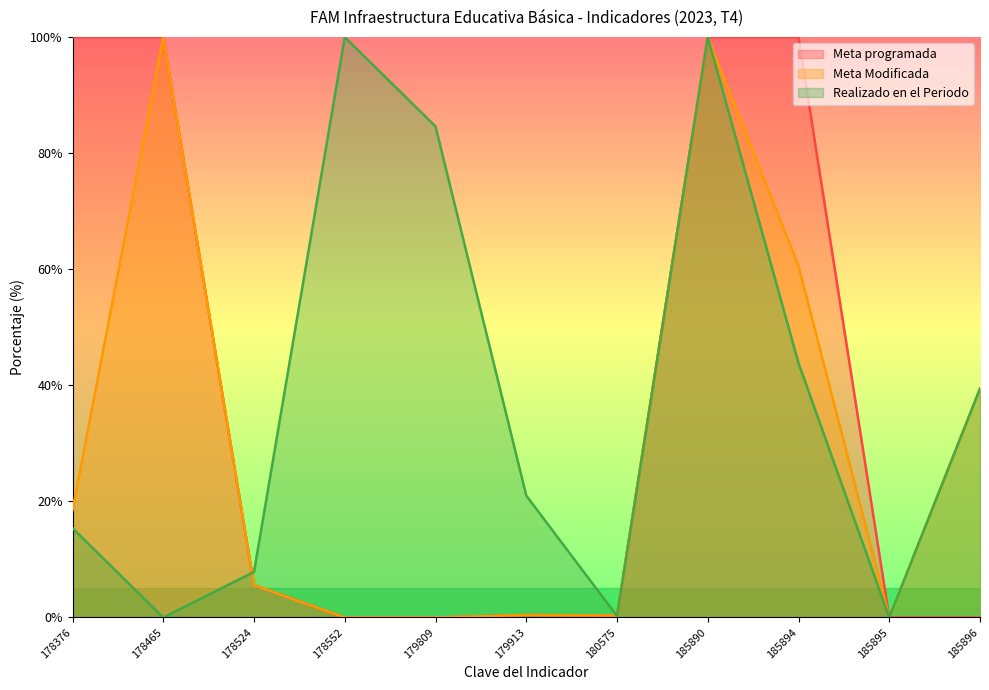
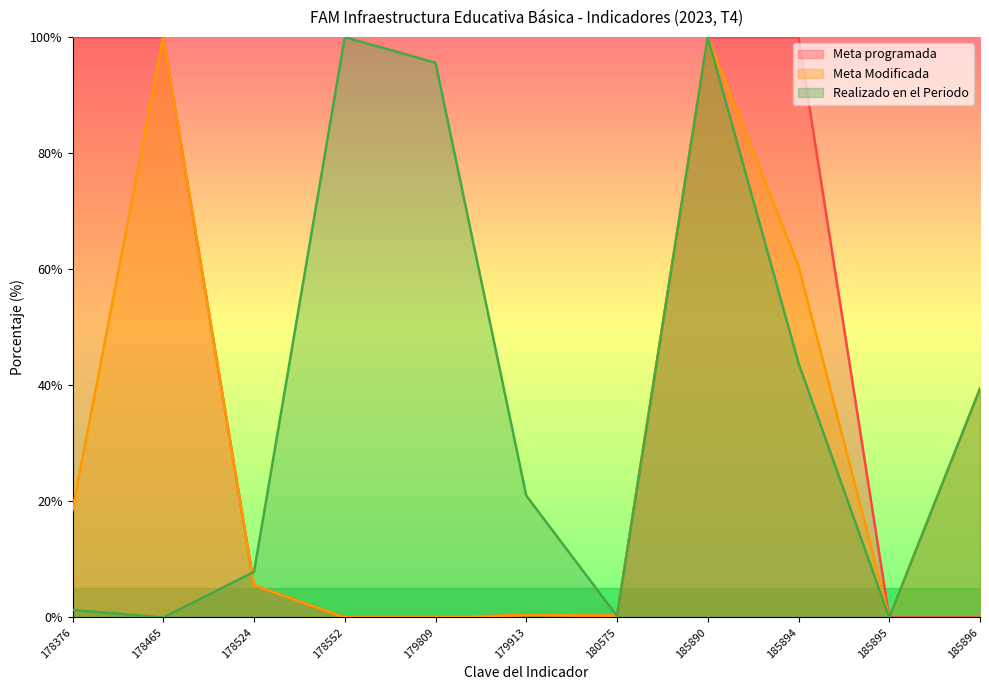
Realizado en el Periodo, 178376: 15% -> 1%
Realizado en el Periodo, 179809: 85% -> 96%
